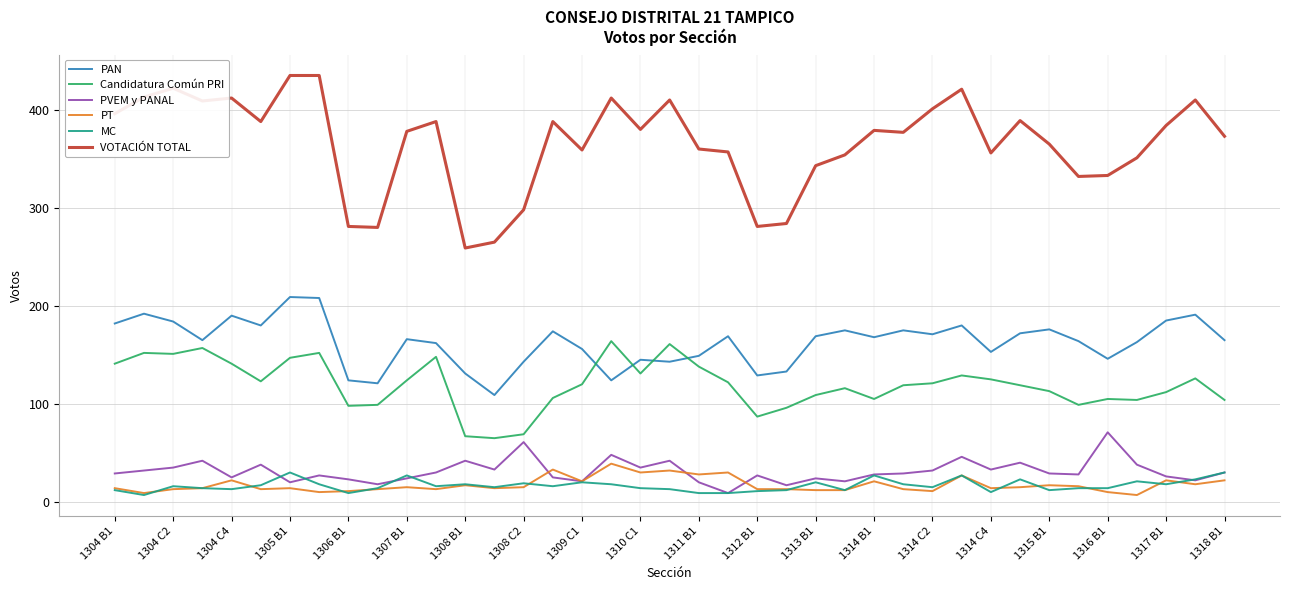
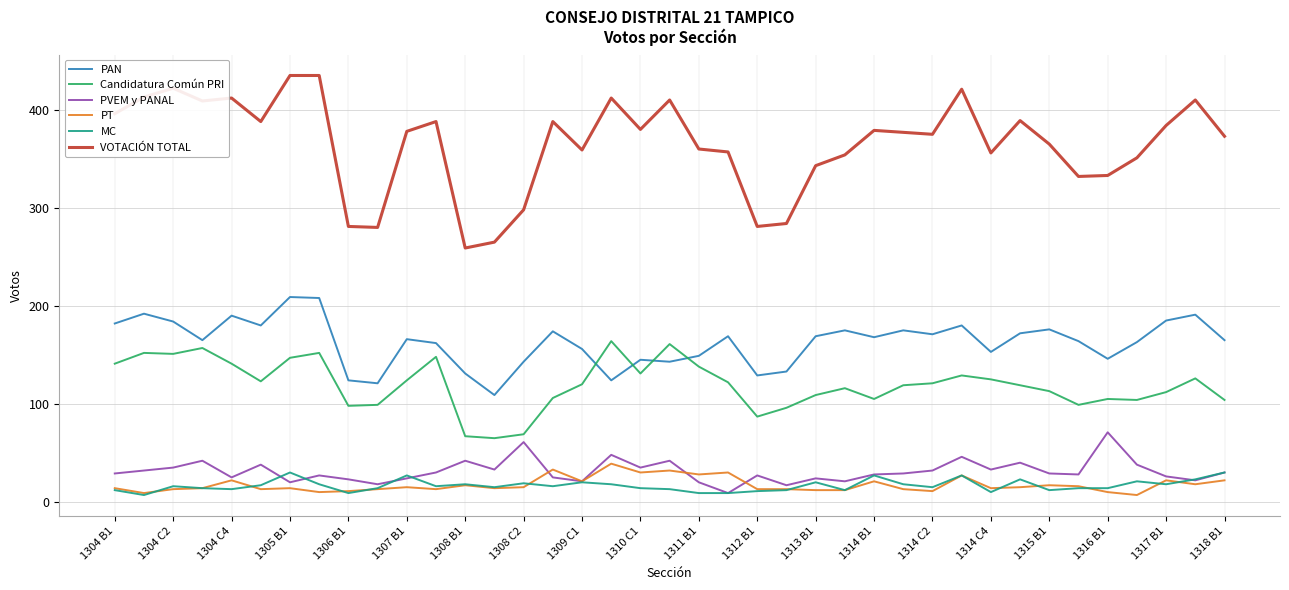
VOTACIÓN TOTAL, 1314 C2: 400 -> 380
